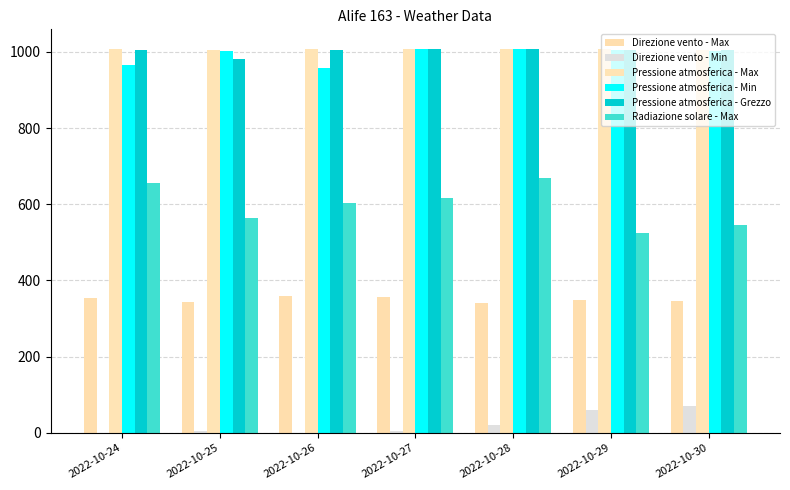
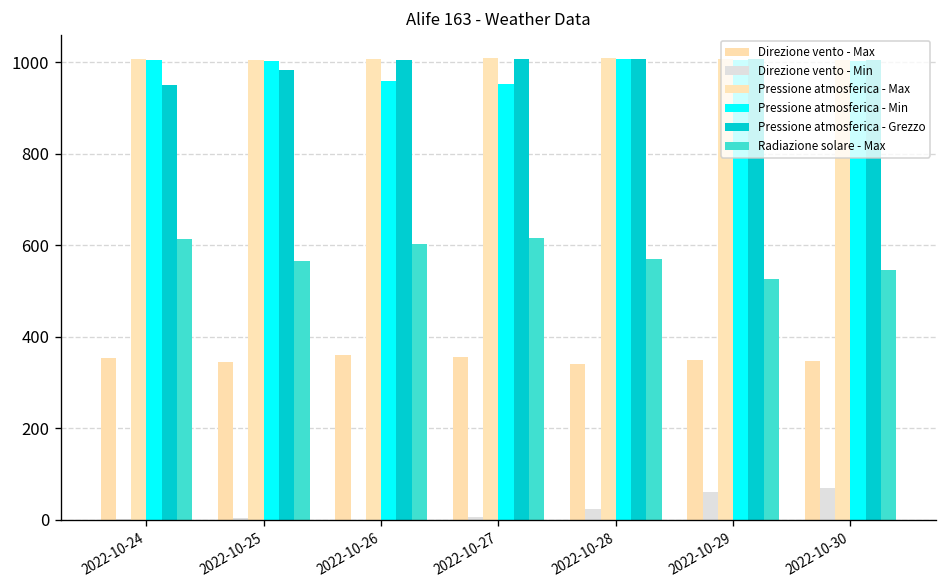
Pressione atmosferica - Min, 2022-10-24: 970 -> 1000
Pressione atmosferica - Grezzo, 2022-10-24: 1010 -> 950
Radiazione solare - Max, 2022-10-24: 660 -> 610
Pressione atmosferica - Min, 2022-10-27: 1010 -> 950
Radiazione solare - Max, 2022-10-28: 670 -> 570
